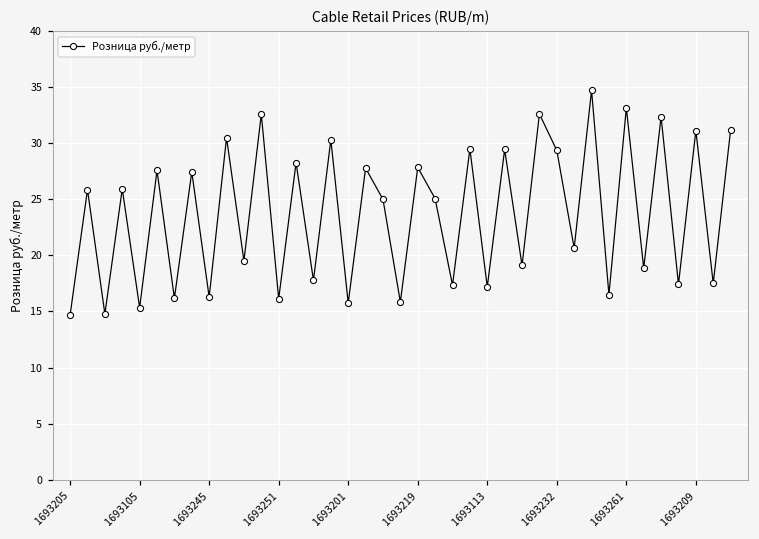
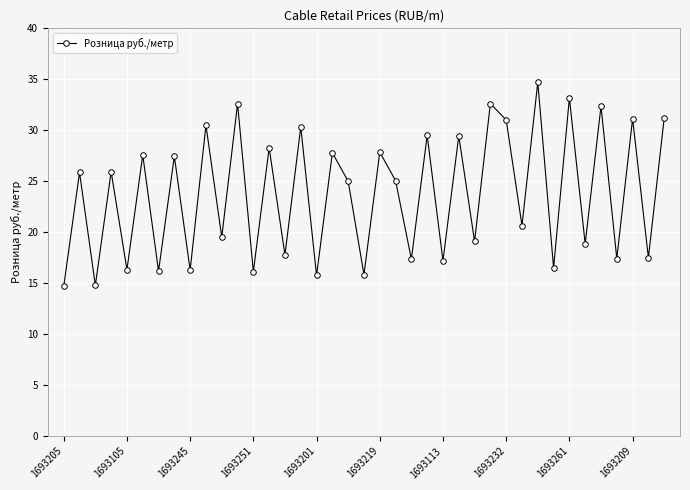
1693105: 15.3 -> 16.3
1693232: 29.4 -> 31.0
